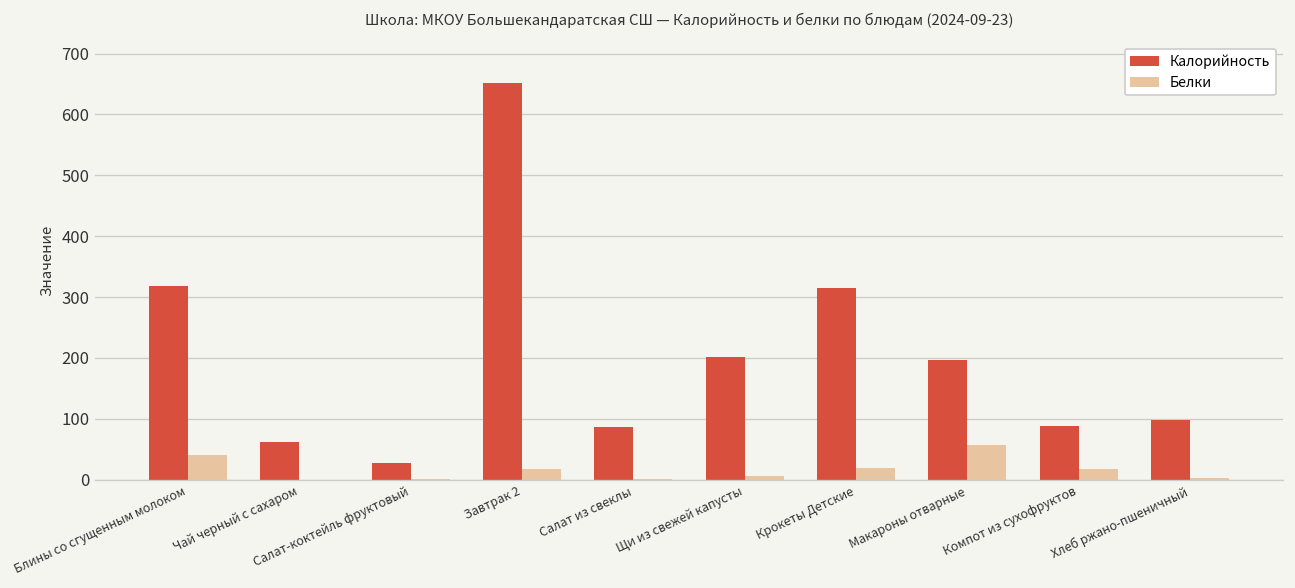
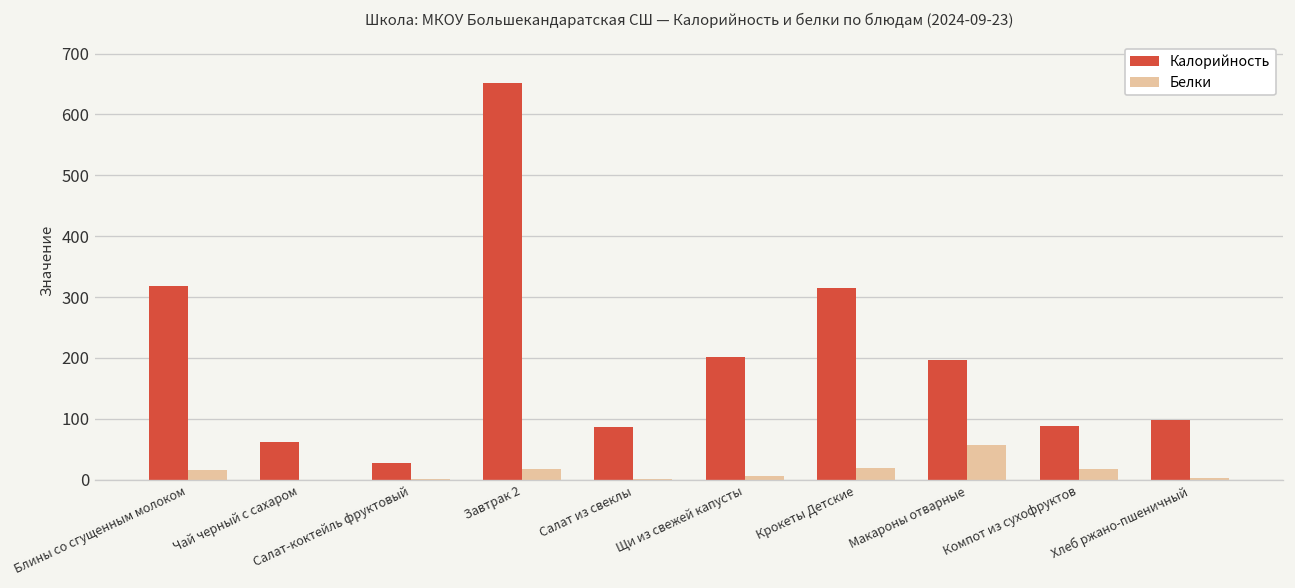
Белки, Блины со сгущенным молоком: 40 -> 20
